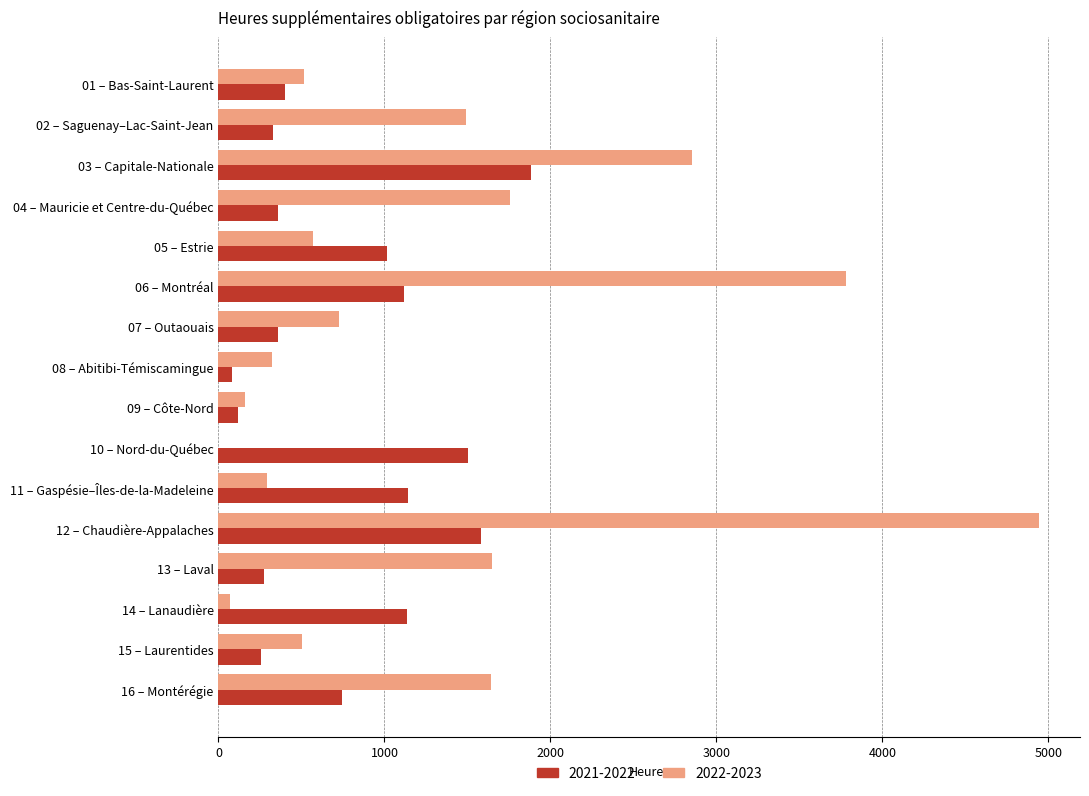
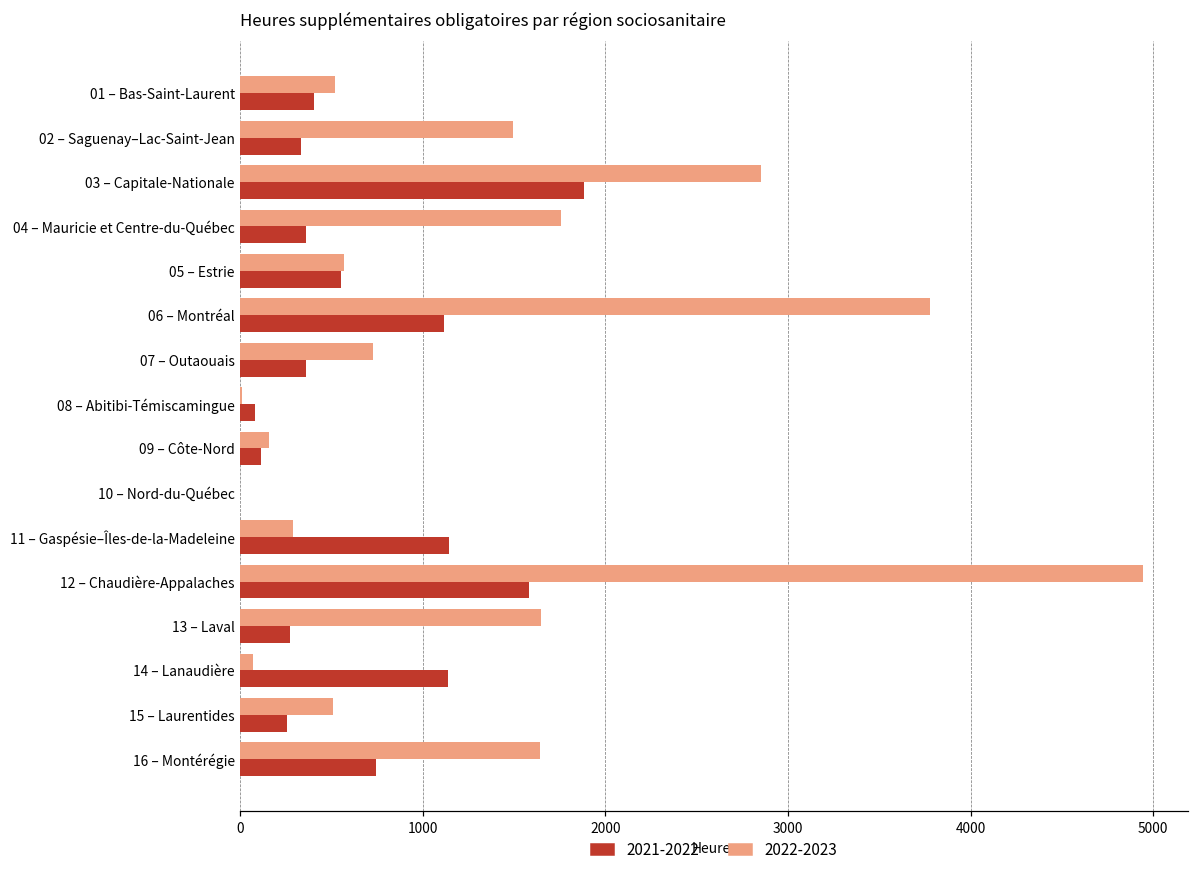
2021-2022, 05 – Estrie: 1020 -> 550
2022-2023, 08 – Abitibi-Témiscamingue: 320 -> 10
2021-2022, 10 – Nord-du-Québec: 1500 -> 0
